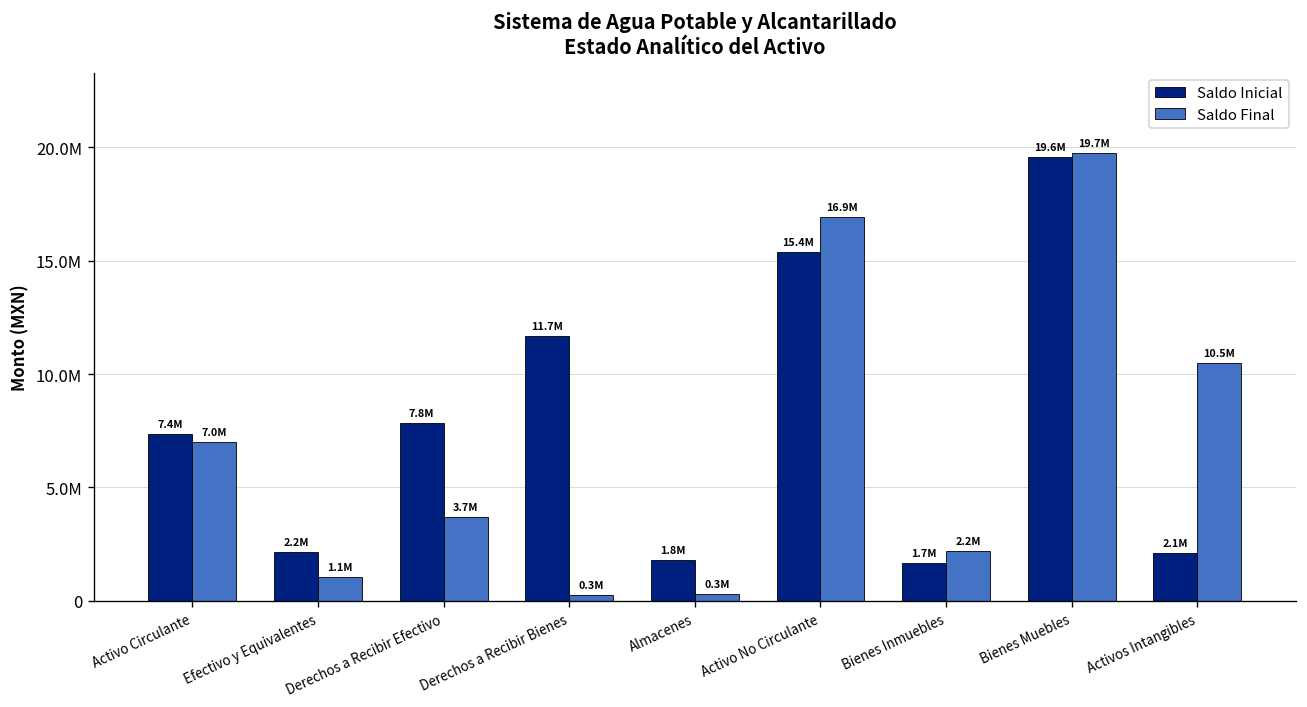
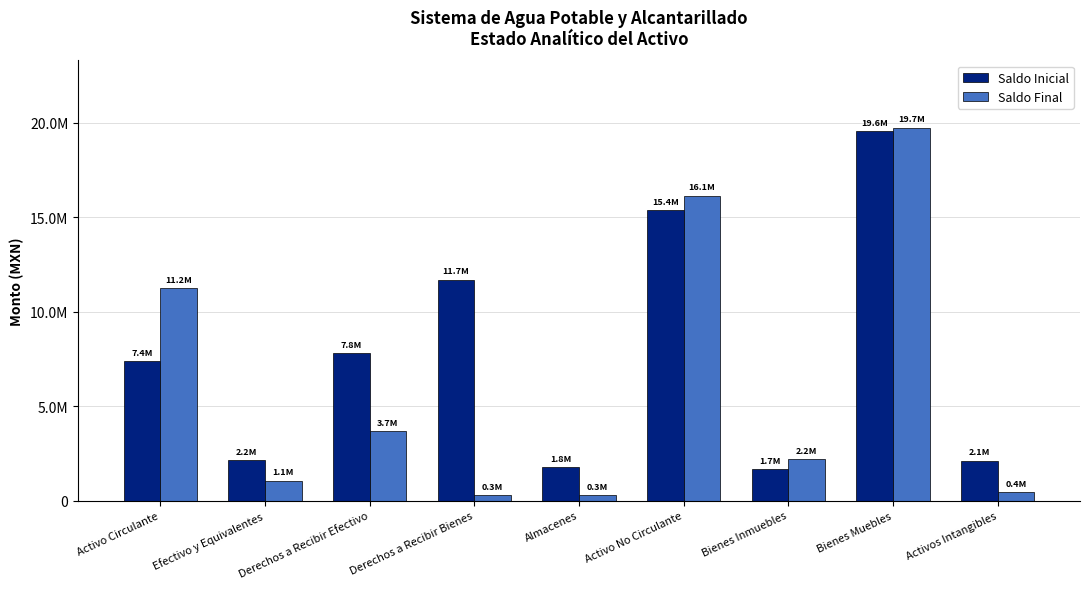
Saldo Final, Activo Circulante: 7.0M -> 11.2M
Saldo Final, Activo No Circulante: 16.9M -> 16.1M
Saldo Final, Activos Intangibles: 10.5M -> 0.4M
